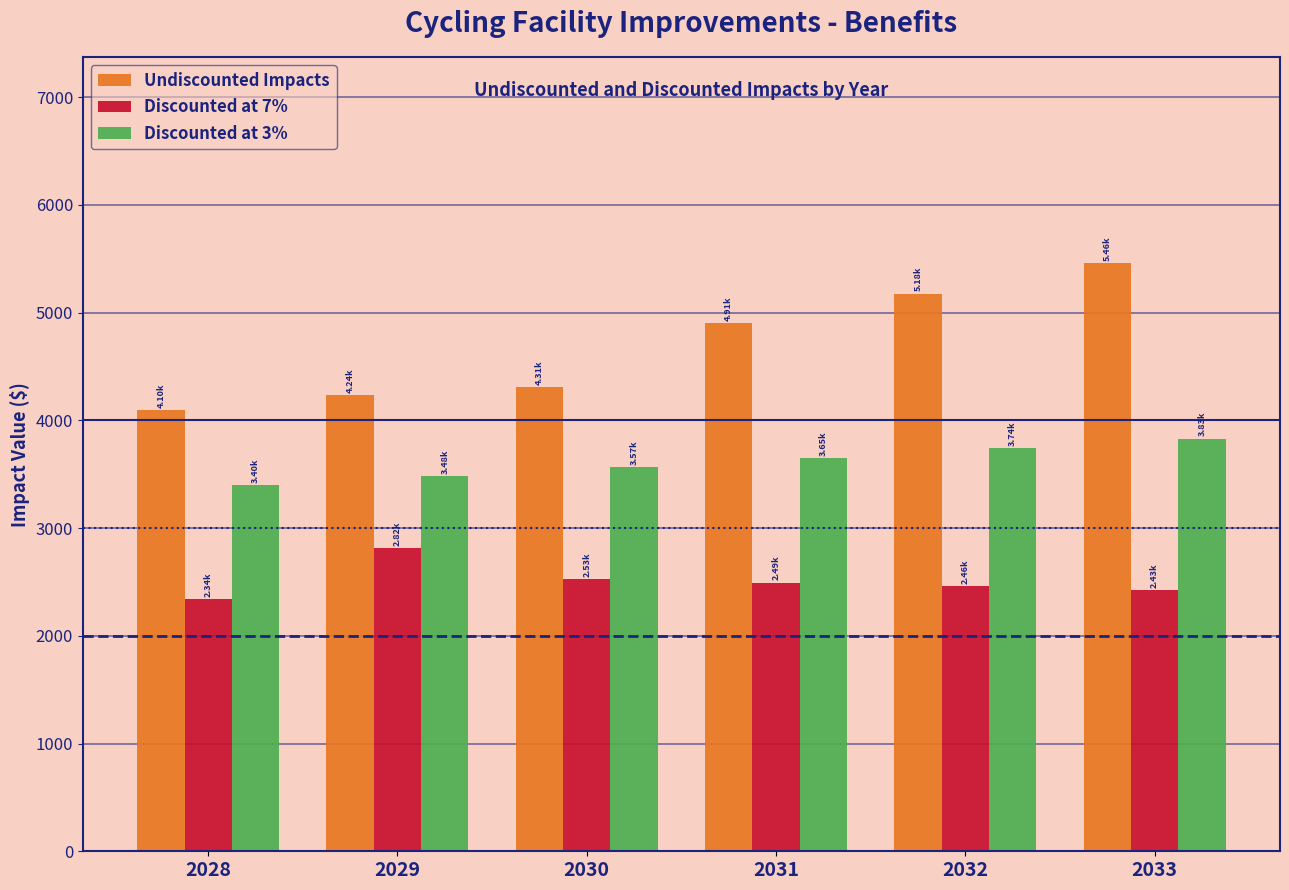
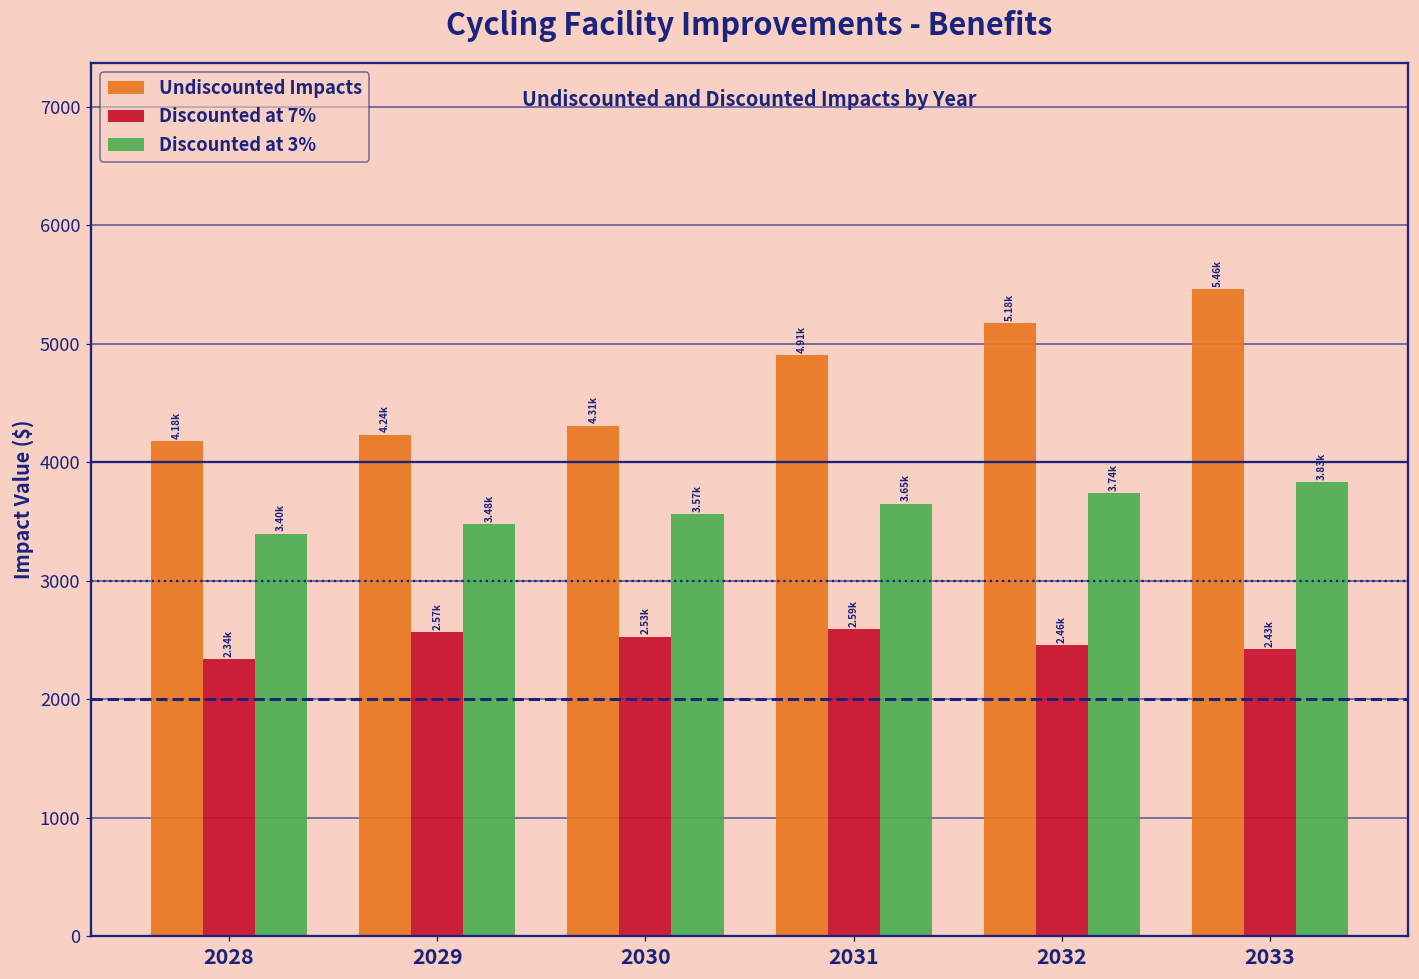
Undiscounted Impacts, 2028: 4.10k -> 4.18k
Discounted at 7%, 2029: 2.82k -> 2.57k
Discounted at 7%, 2031: 2.49k -> 2.59k
